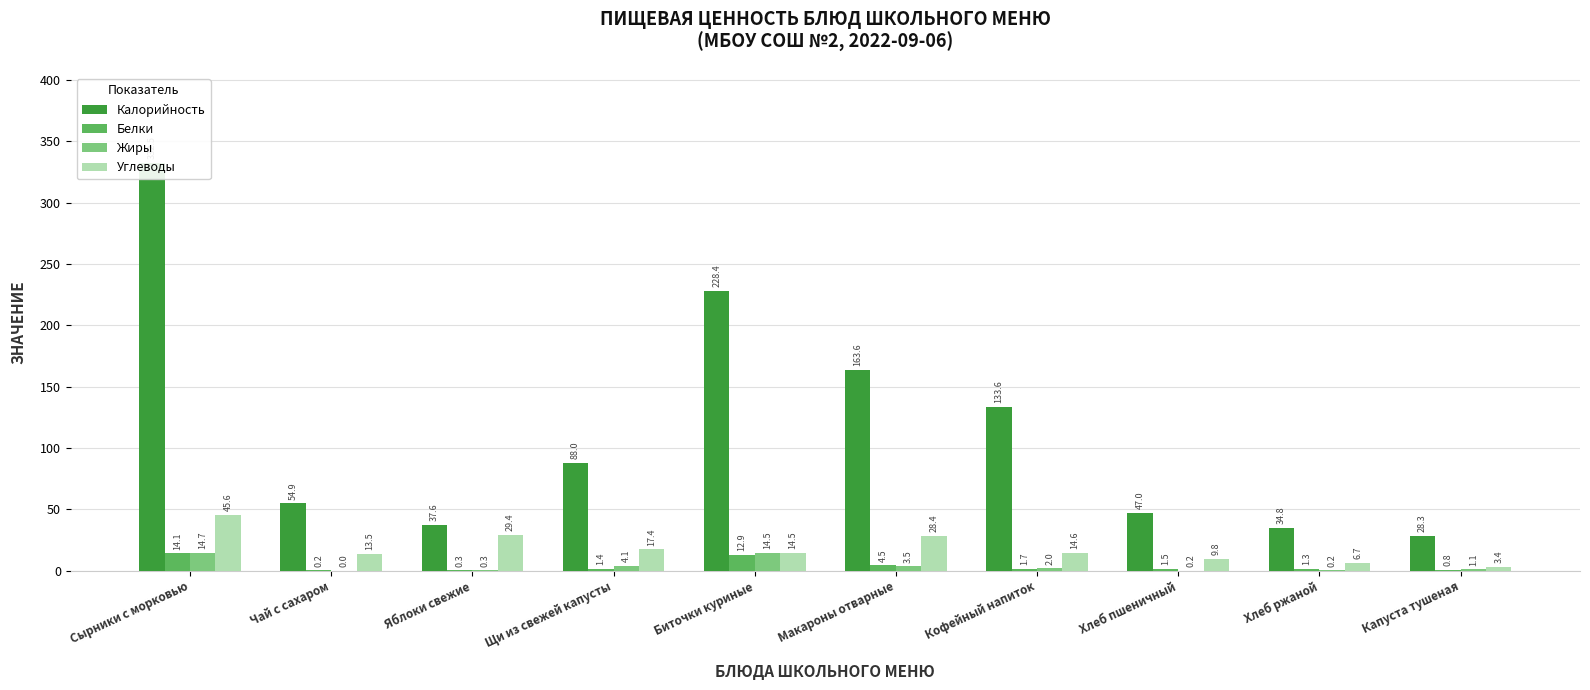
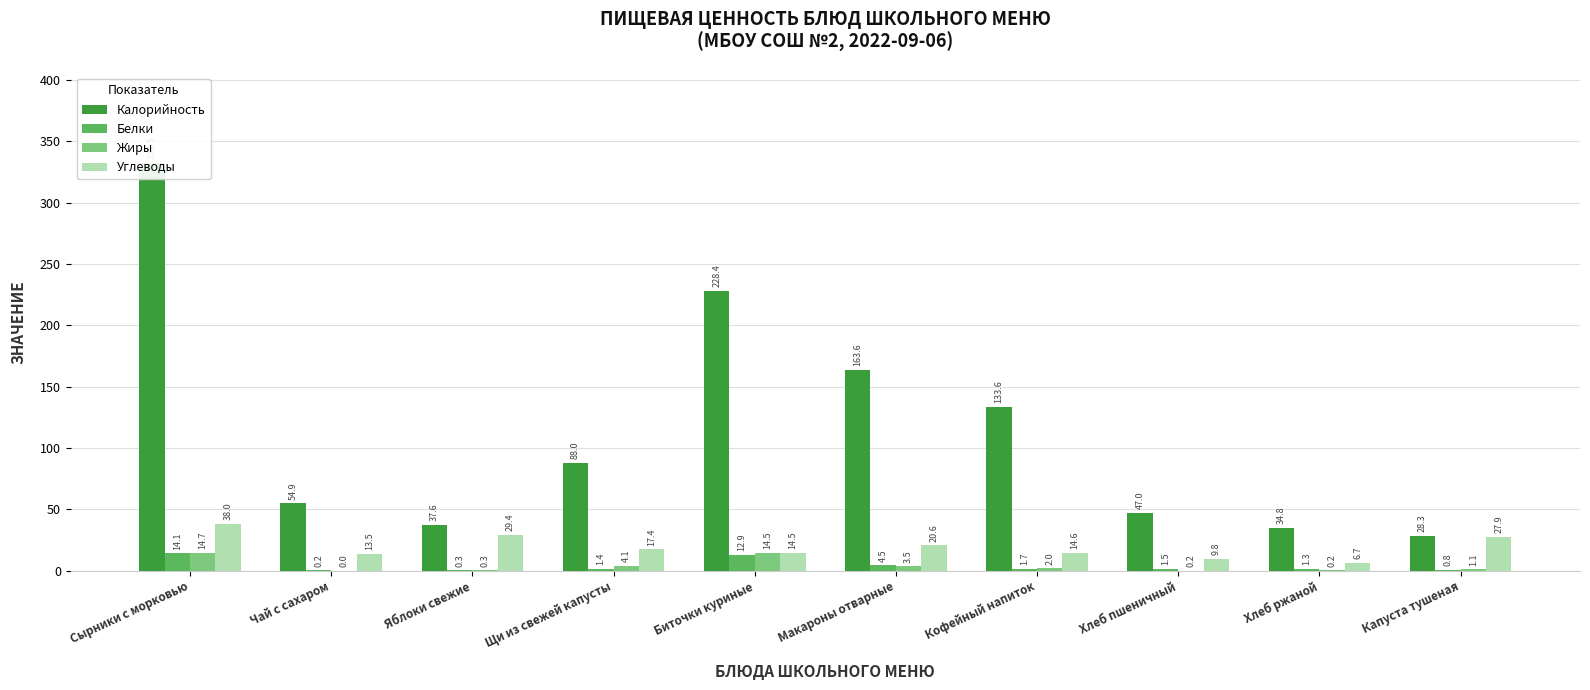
Углеводы, Сырники с морковью: 45.6 -> 38.0
Углеводы, Макароны отварные: 28.4 -> 20.6
Углеводы, Капуста тушеная: 3.4 -> 27.9
